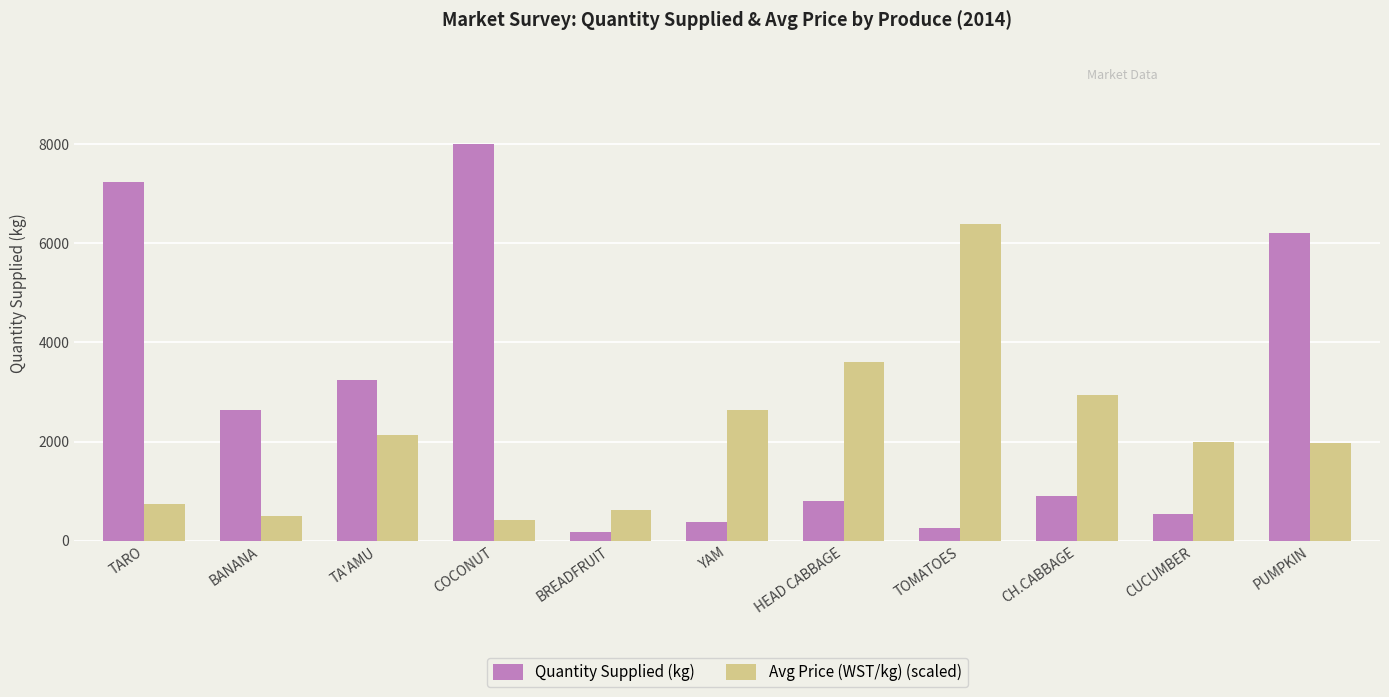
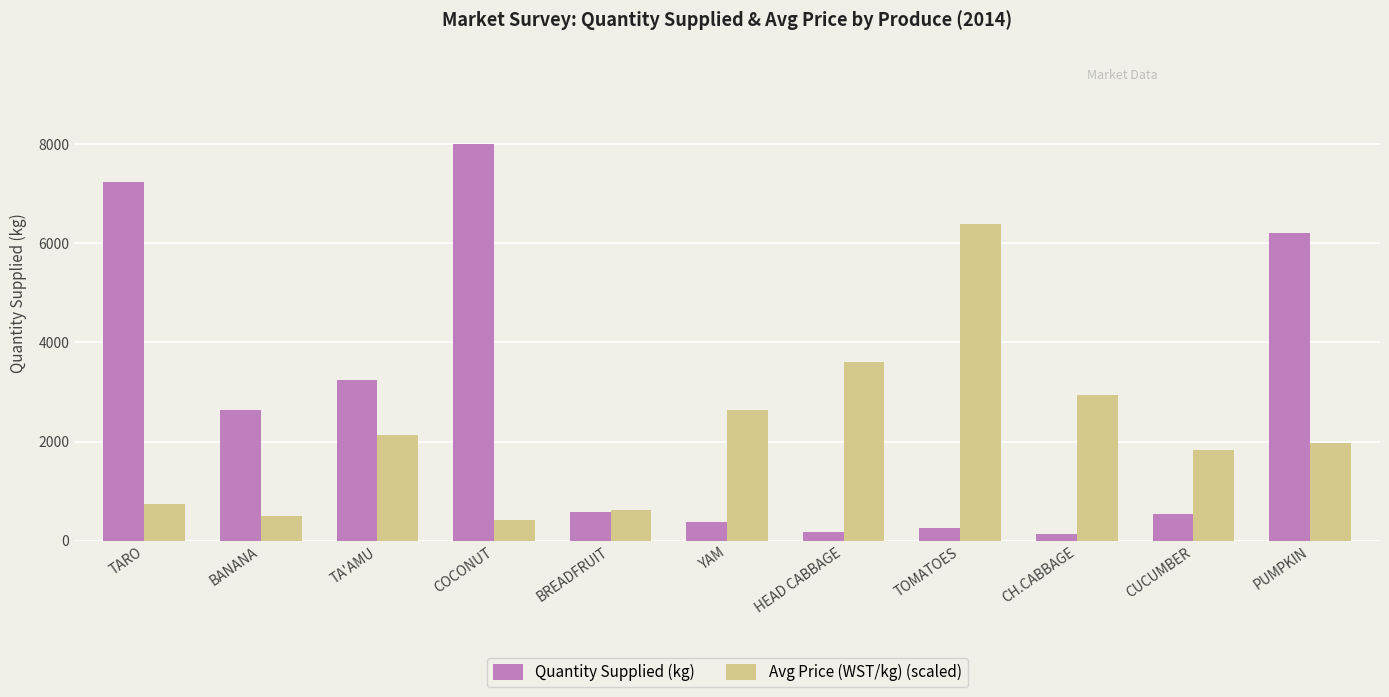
Quantity Supplied (kg), BREADFRUIT: 200 -> 600
Quantity Supplied (kg), HEAD CABBAGE: 800 -> 200
Quantity Supplied (kg), CH.CABBAGE: 900 -> 100
Avg Price (WST/kg) (scaled), CUCUMBER: 2000 -> 1800
